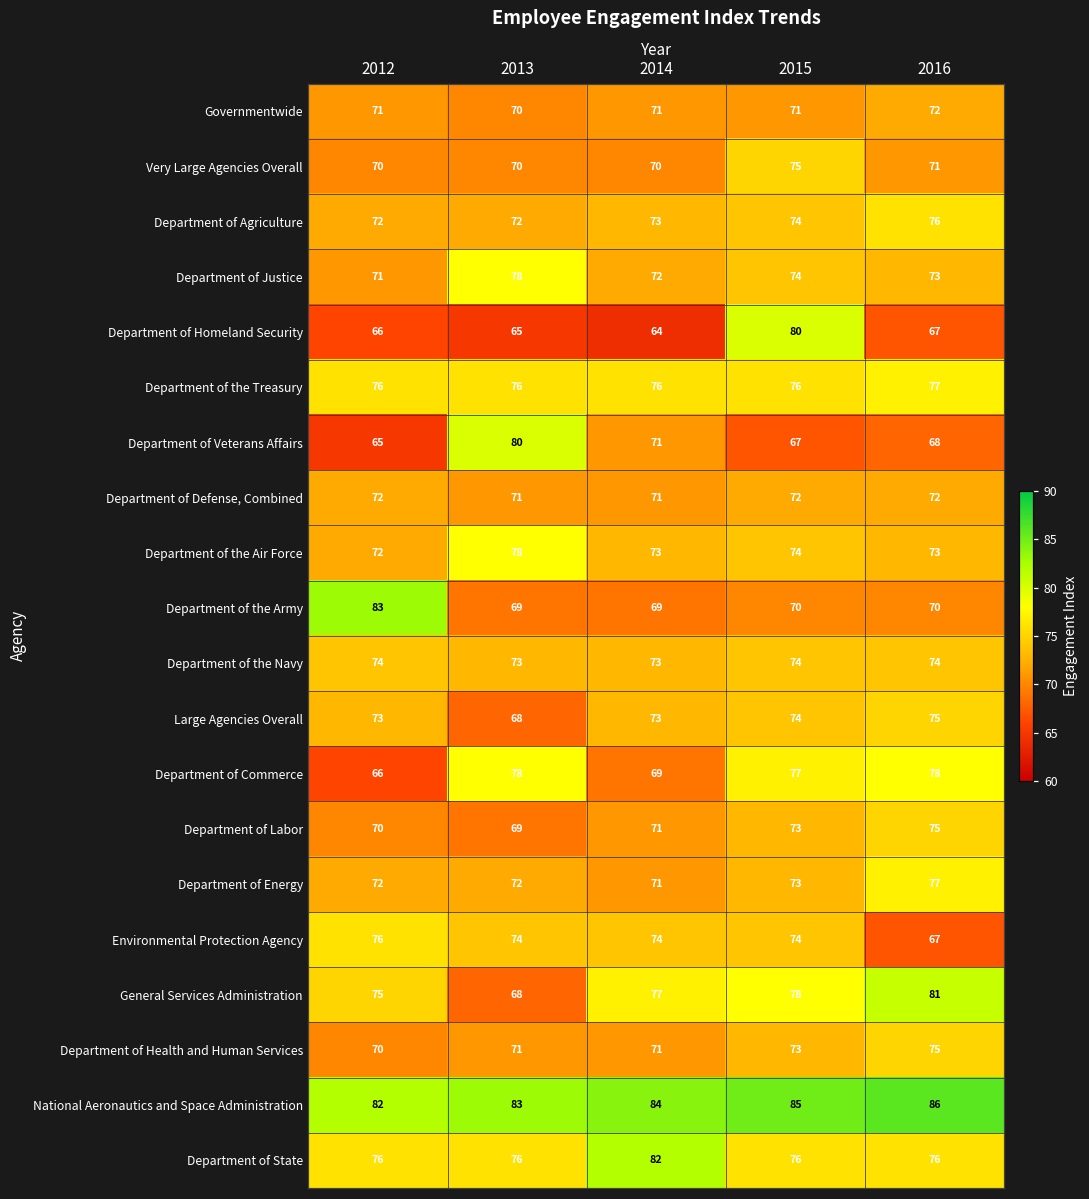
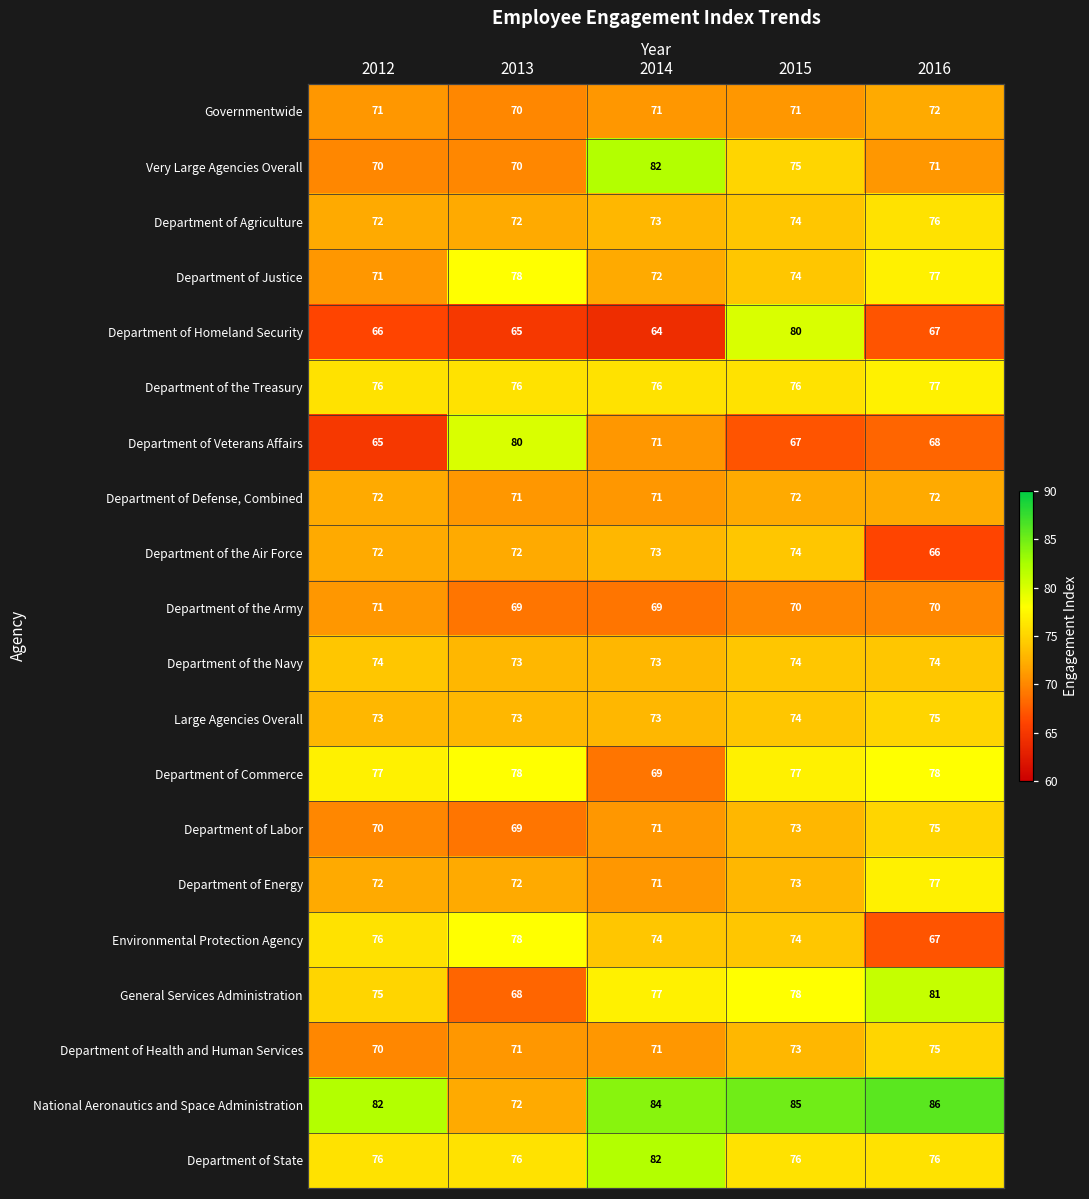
Very Large Agencies Overall, 2014: 70 -> 82
Department of Justice, 2016: 73 -> 77
Department of the Air Force, 2013: 78 -> 72
Department of the Air Force, 2016: 73 -> 66
Department of the Army, 2012: 83 -> 71
Large Agencies Overall, 2013: 68 -> 73
Department of Commerce, 2012: 66 -> 77
Environmental Protection Agency, 2013: 74 -> 78
National Aeronautics and Space Administration, 2013: 83 -> 72
